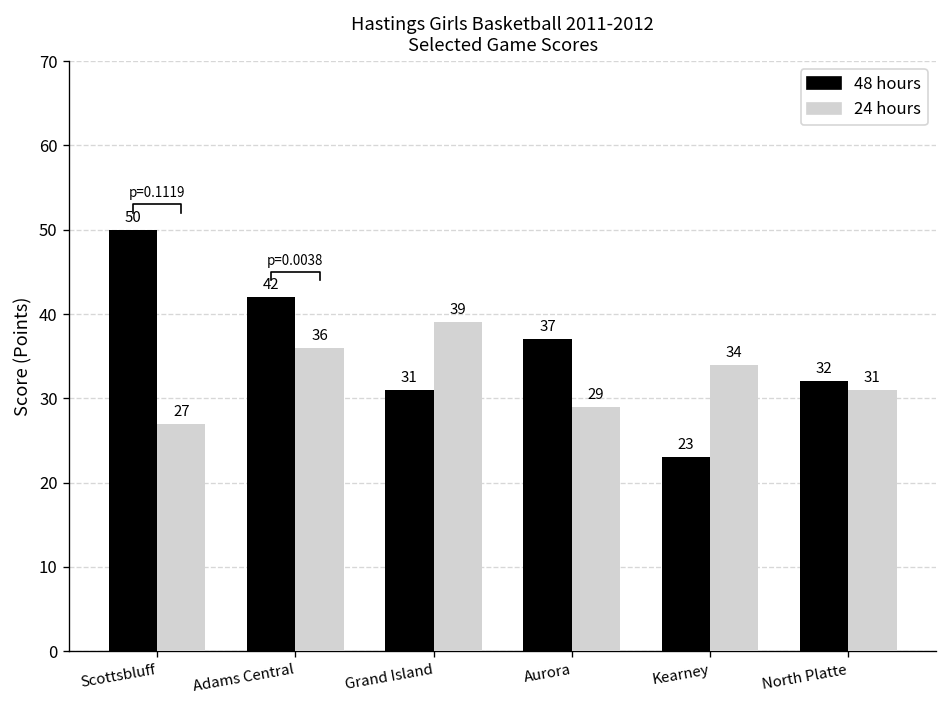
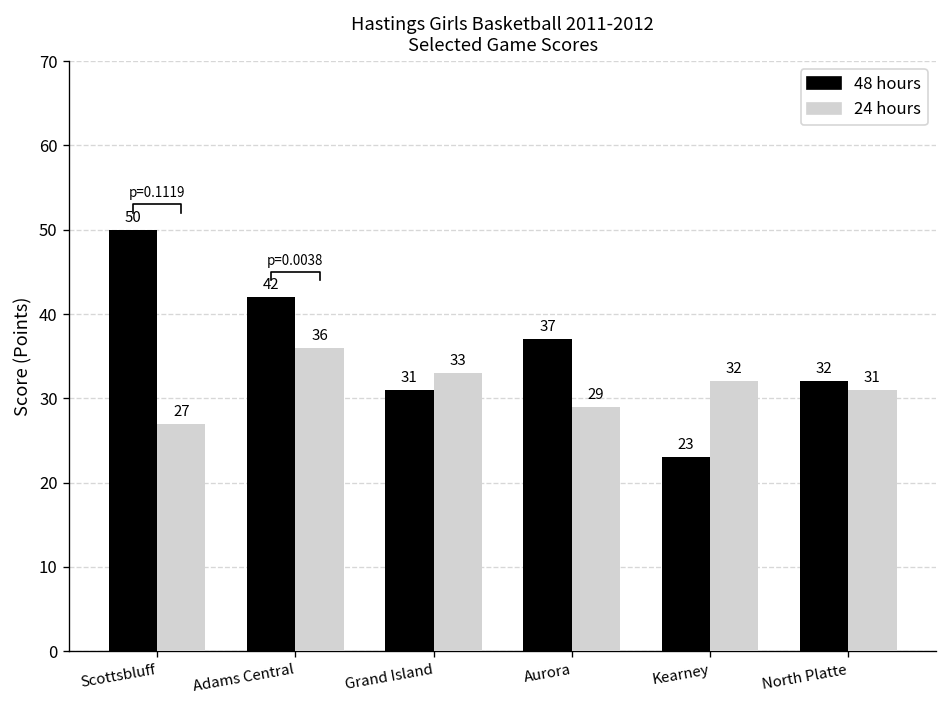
24 hours, Grand Island: 39 -> 33
24 hours, Kearney: 34 -> 32
